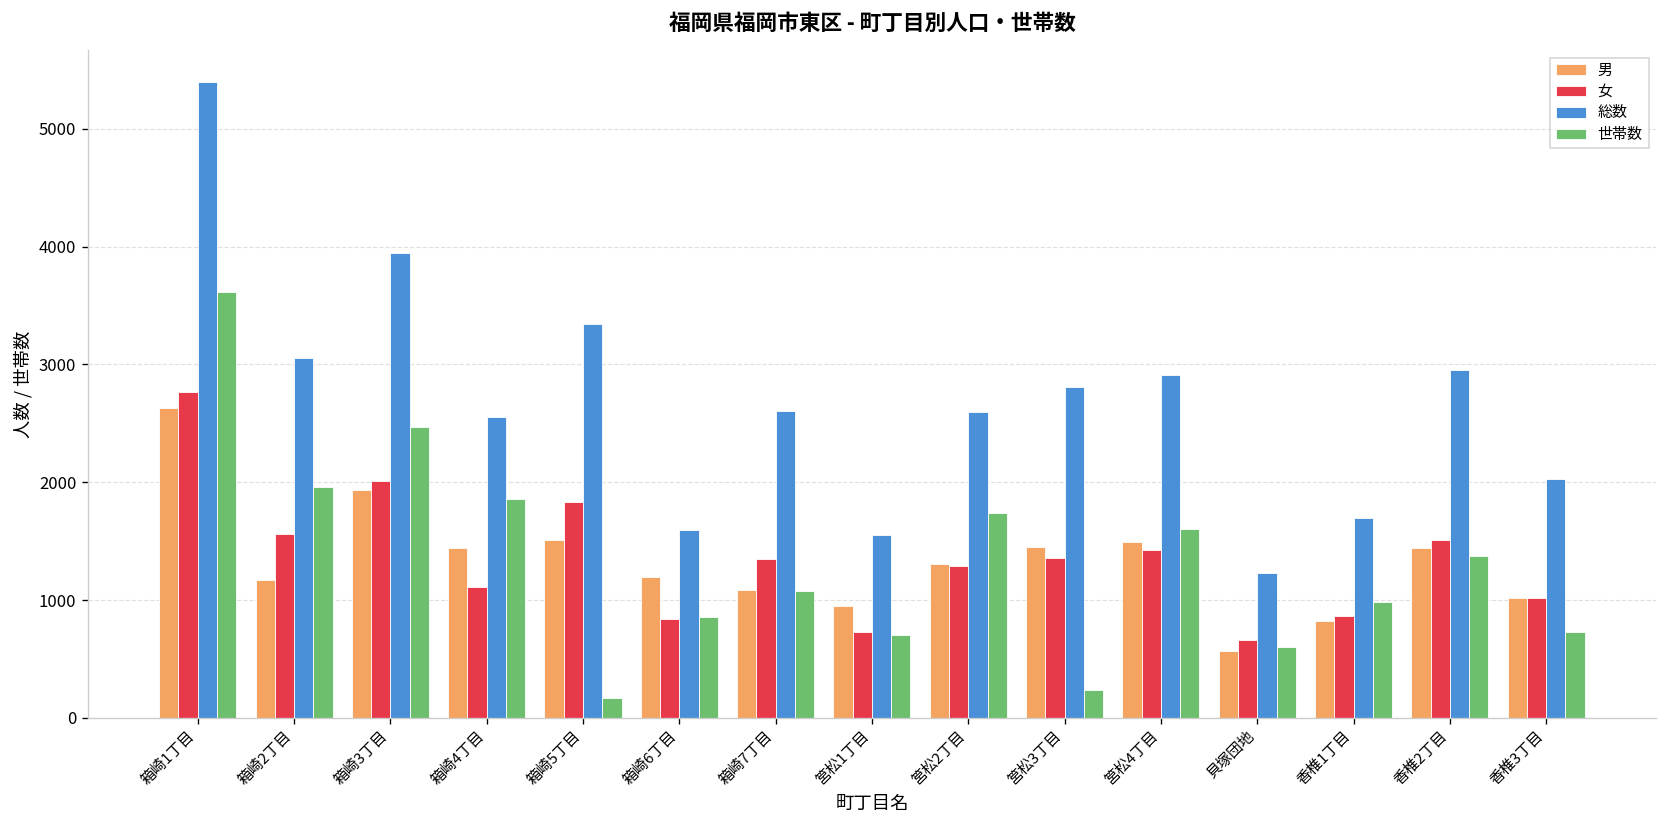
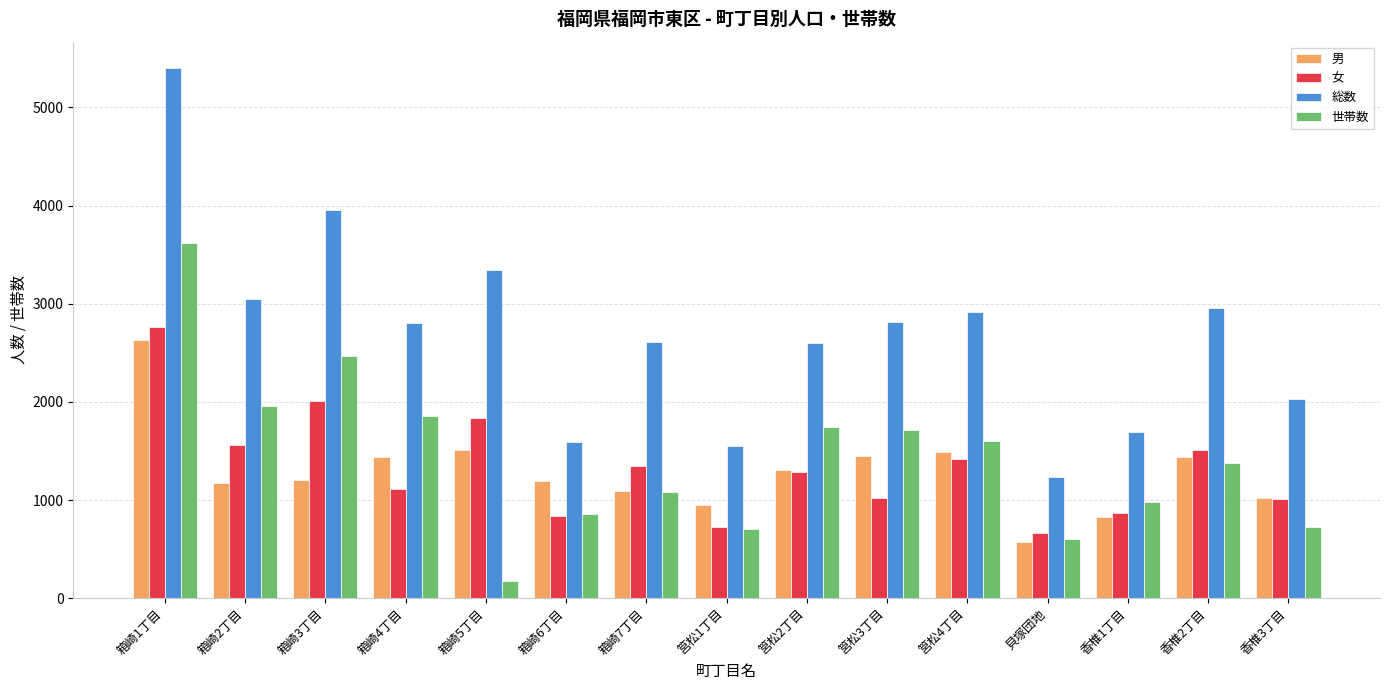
男, 箱崎3丁目: 1900 -> 1200
総数, 箱崎4丁目: 2600 -> 2800
女, 筥松3丁目: 1400 -> 1000
世帯数, 筥松3丁目: 200 -> 1700
